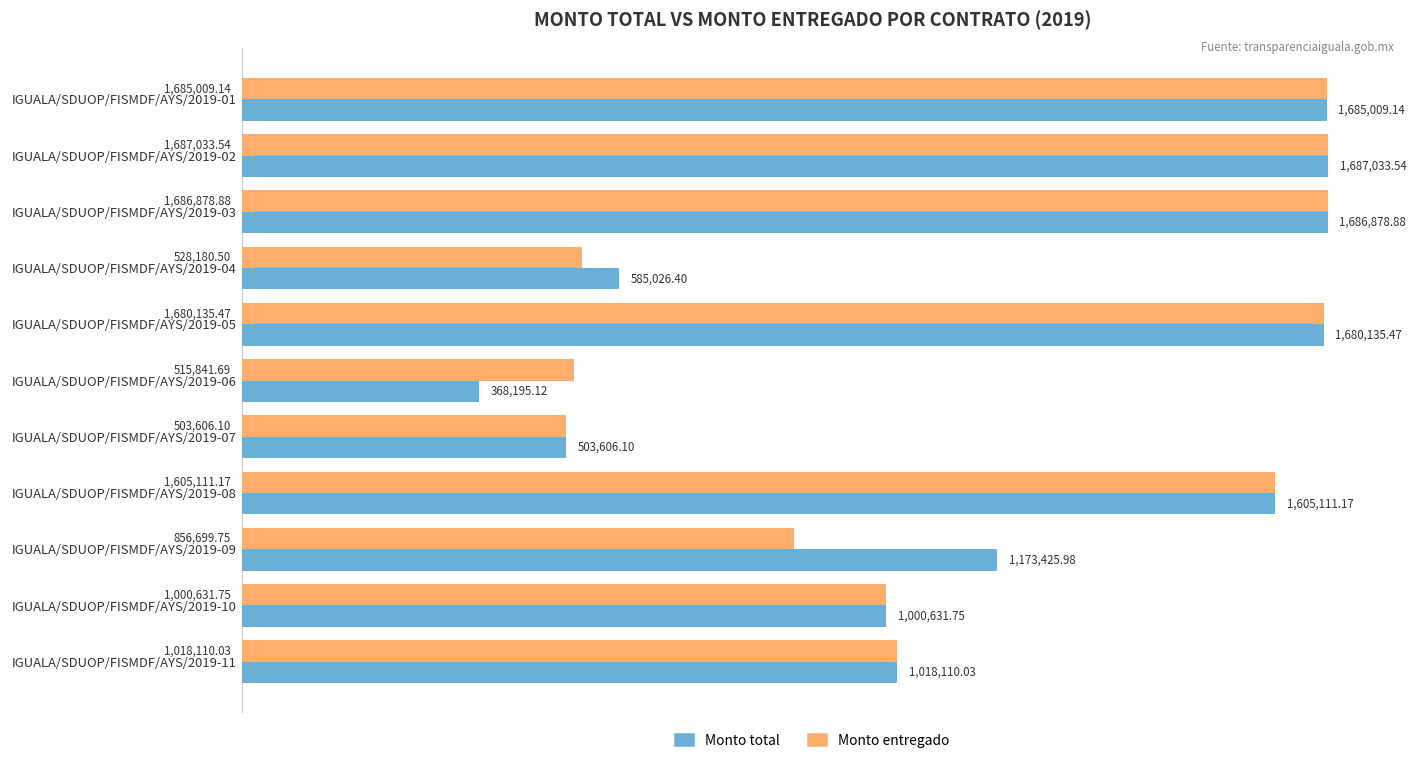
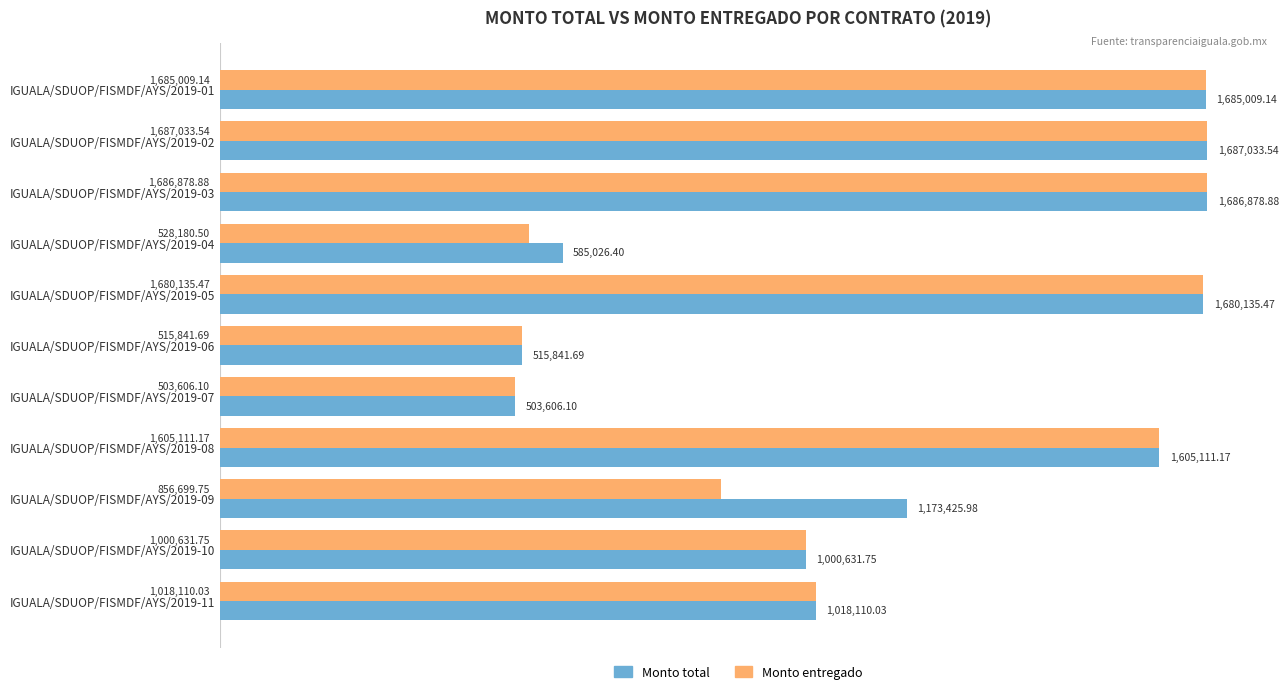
Monto total, IGUALA/SDUOP/FISMDF/AYS/2019-06: 368,195.12 -> 515,841.69
